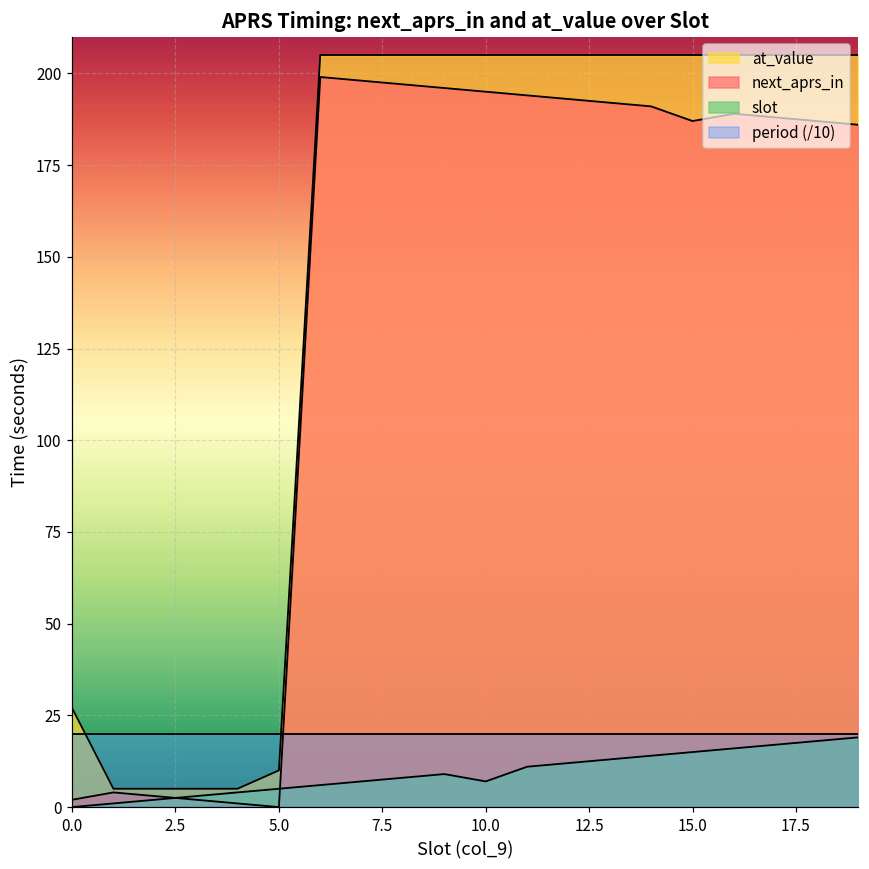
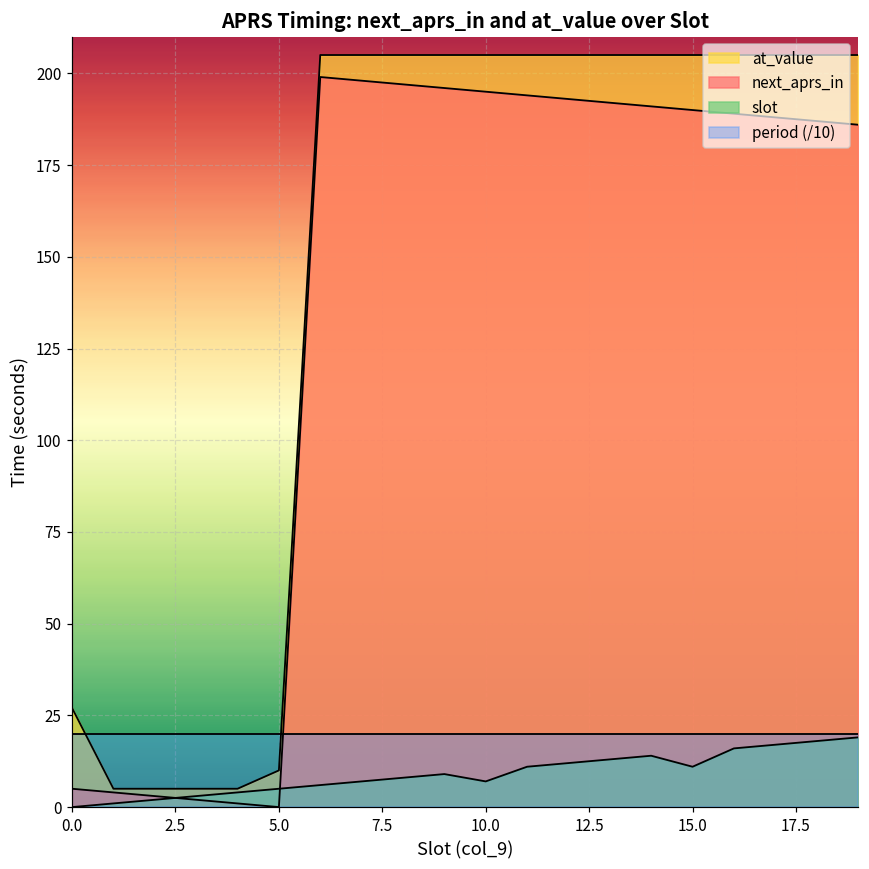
next_aprs_in, 0.0: 2 -> 5
next_aprs_in, 15.0: 187 -> 190
slot, 15.0: 15 -> 11
